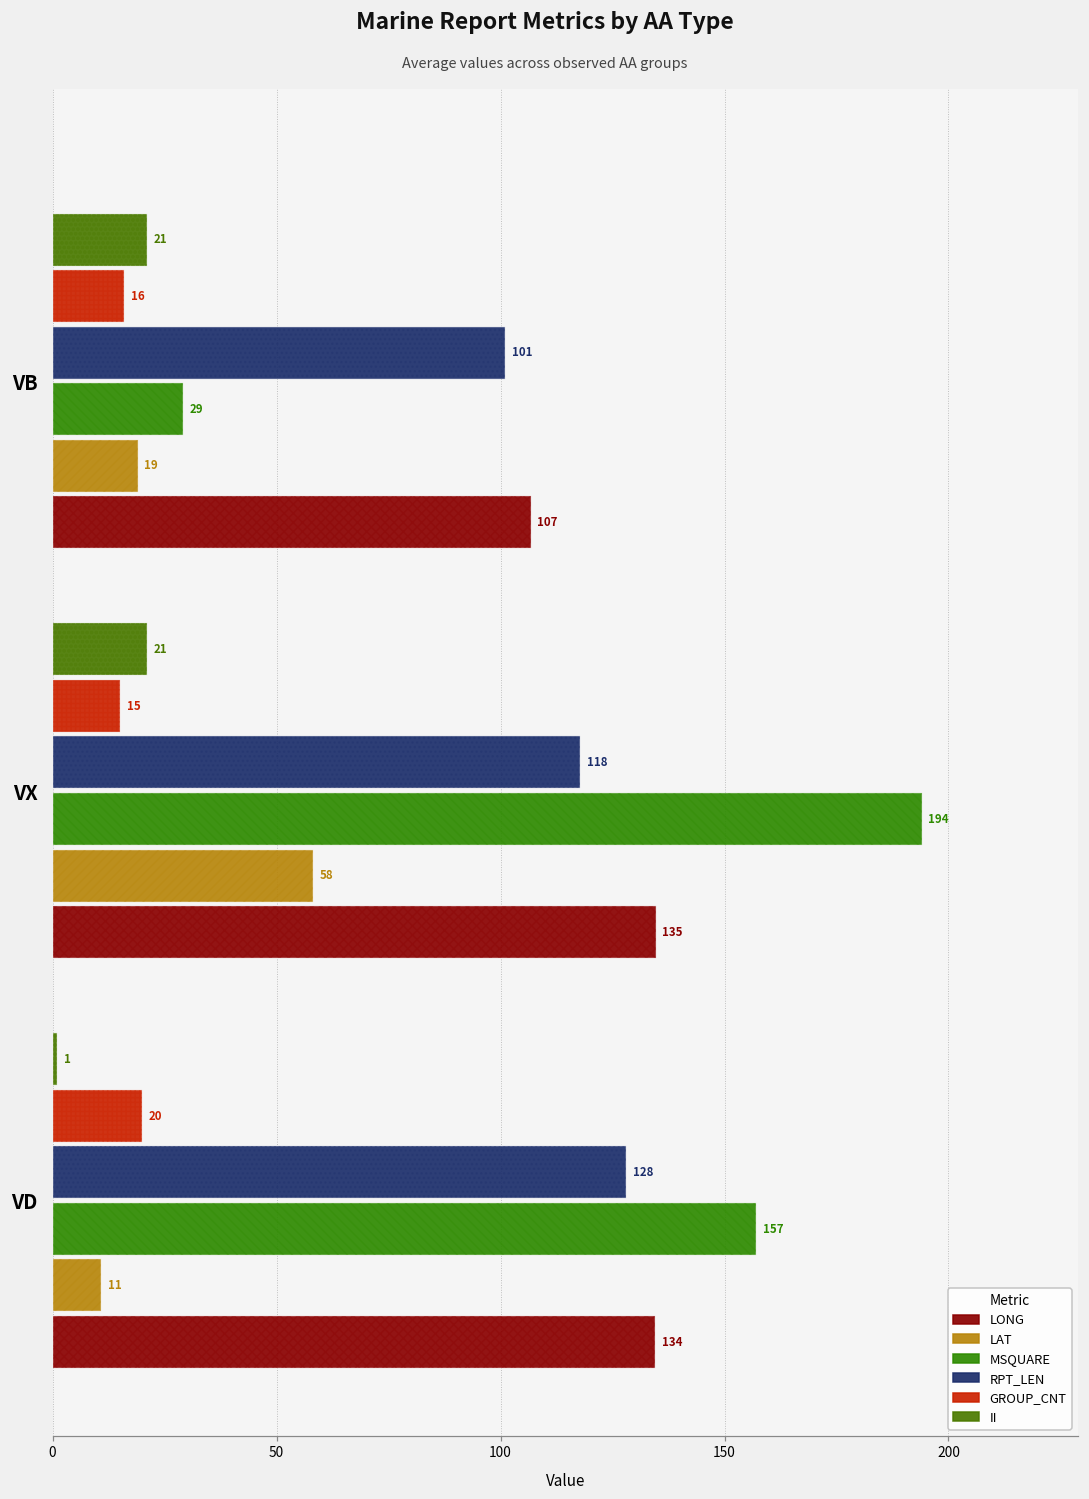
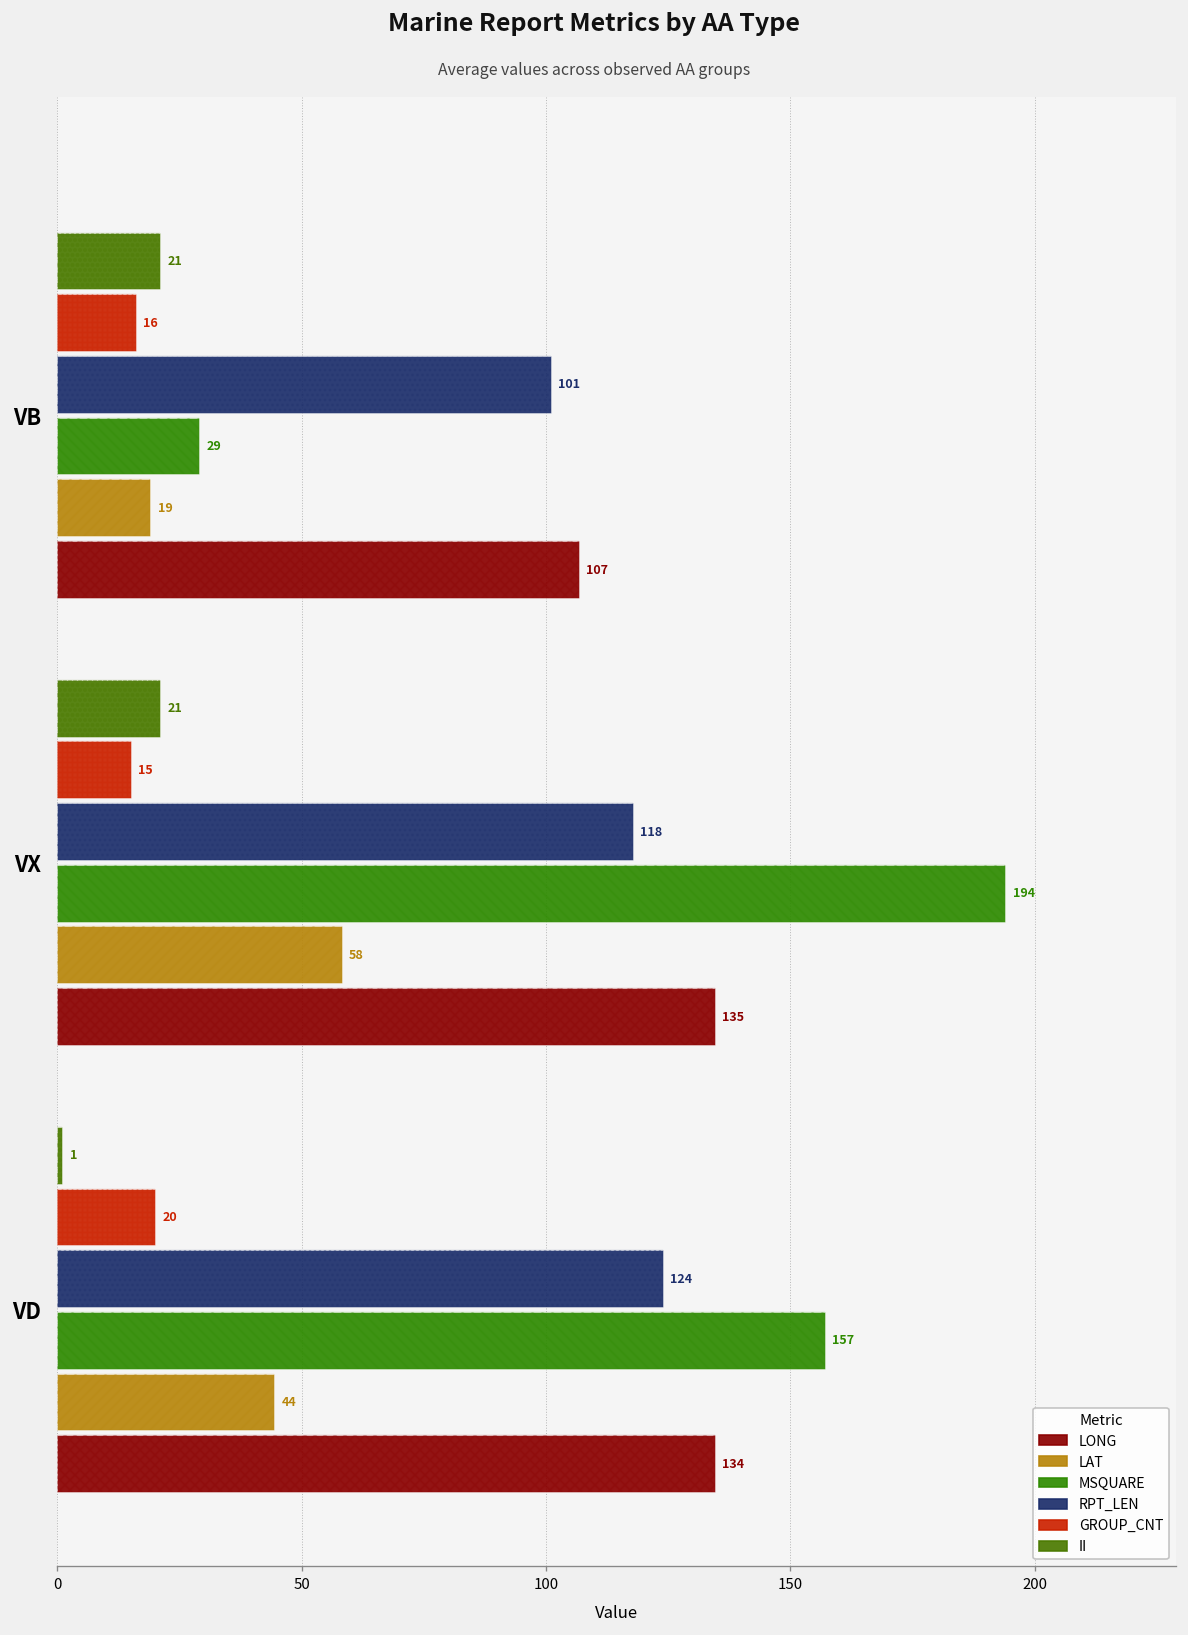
RPT_LEN, VD: 128 -> 124
LAT, VD: 11 -> 44
